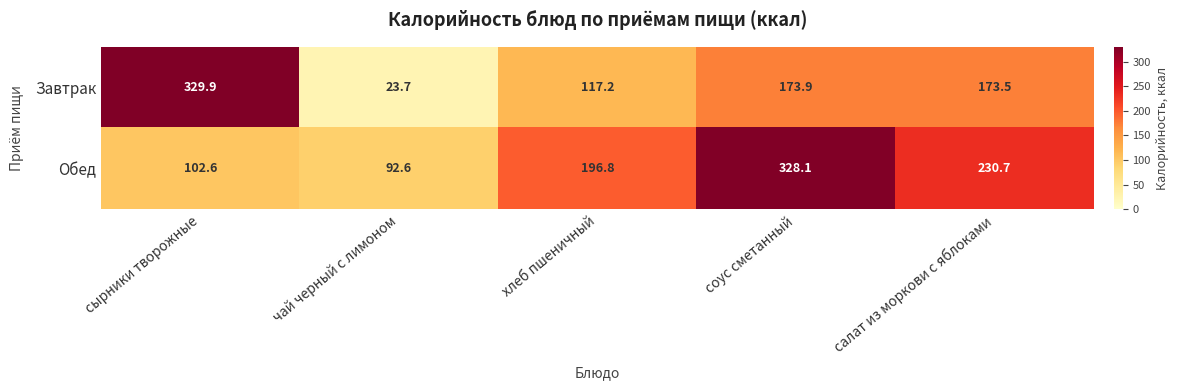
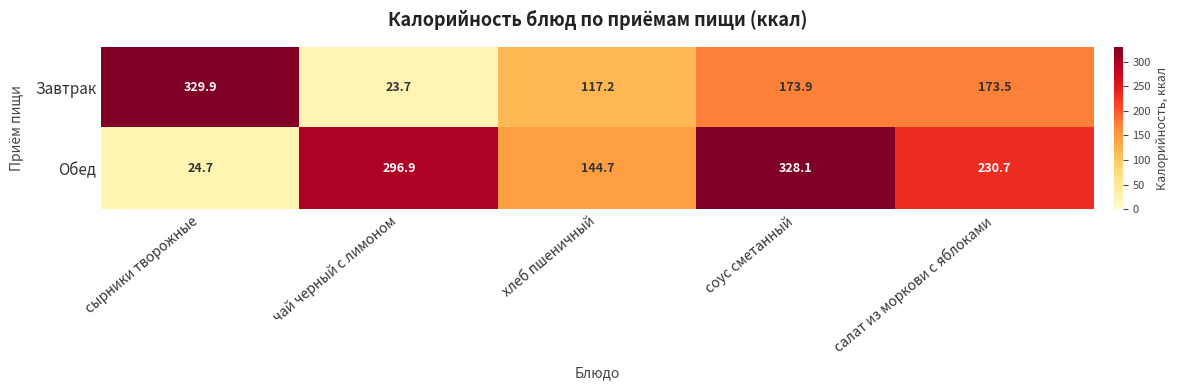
Обед, сырники творожные: 102.6 -> 24.7
Обед, чай черный с лимоном: 92.6 -> 296.9
Обед, хлеб пшеничный: 196.8 -> 144.7
